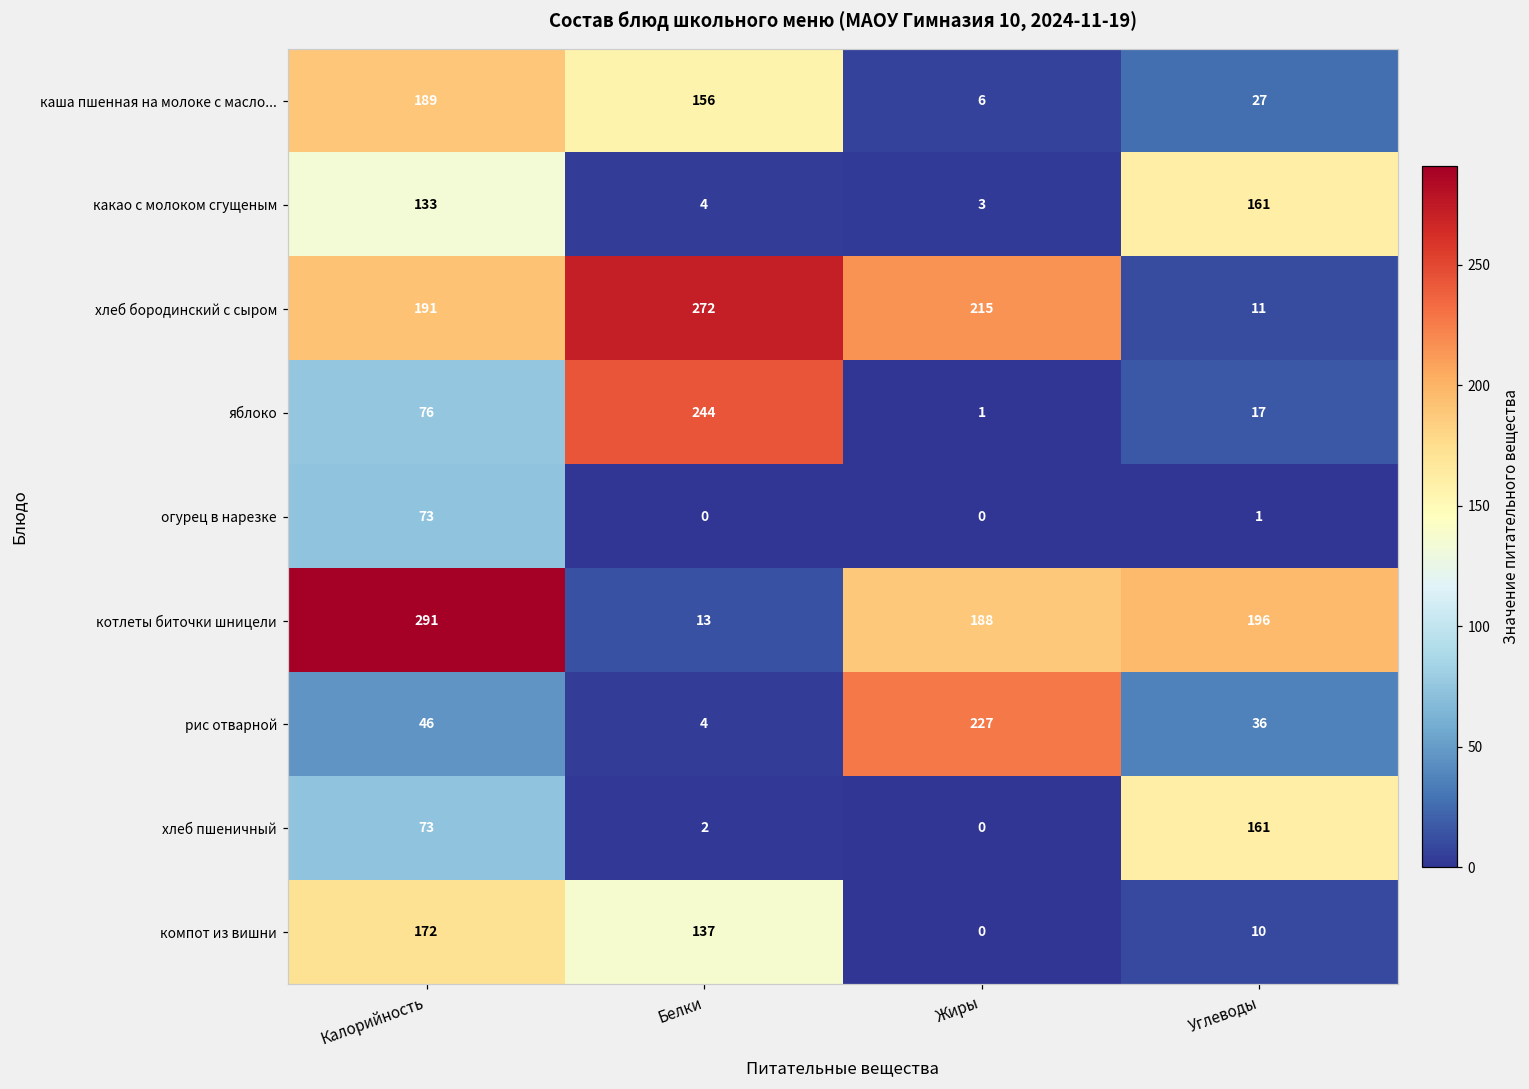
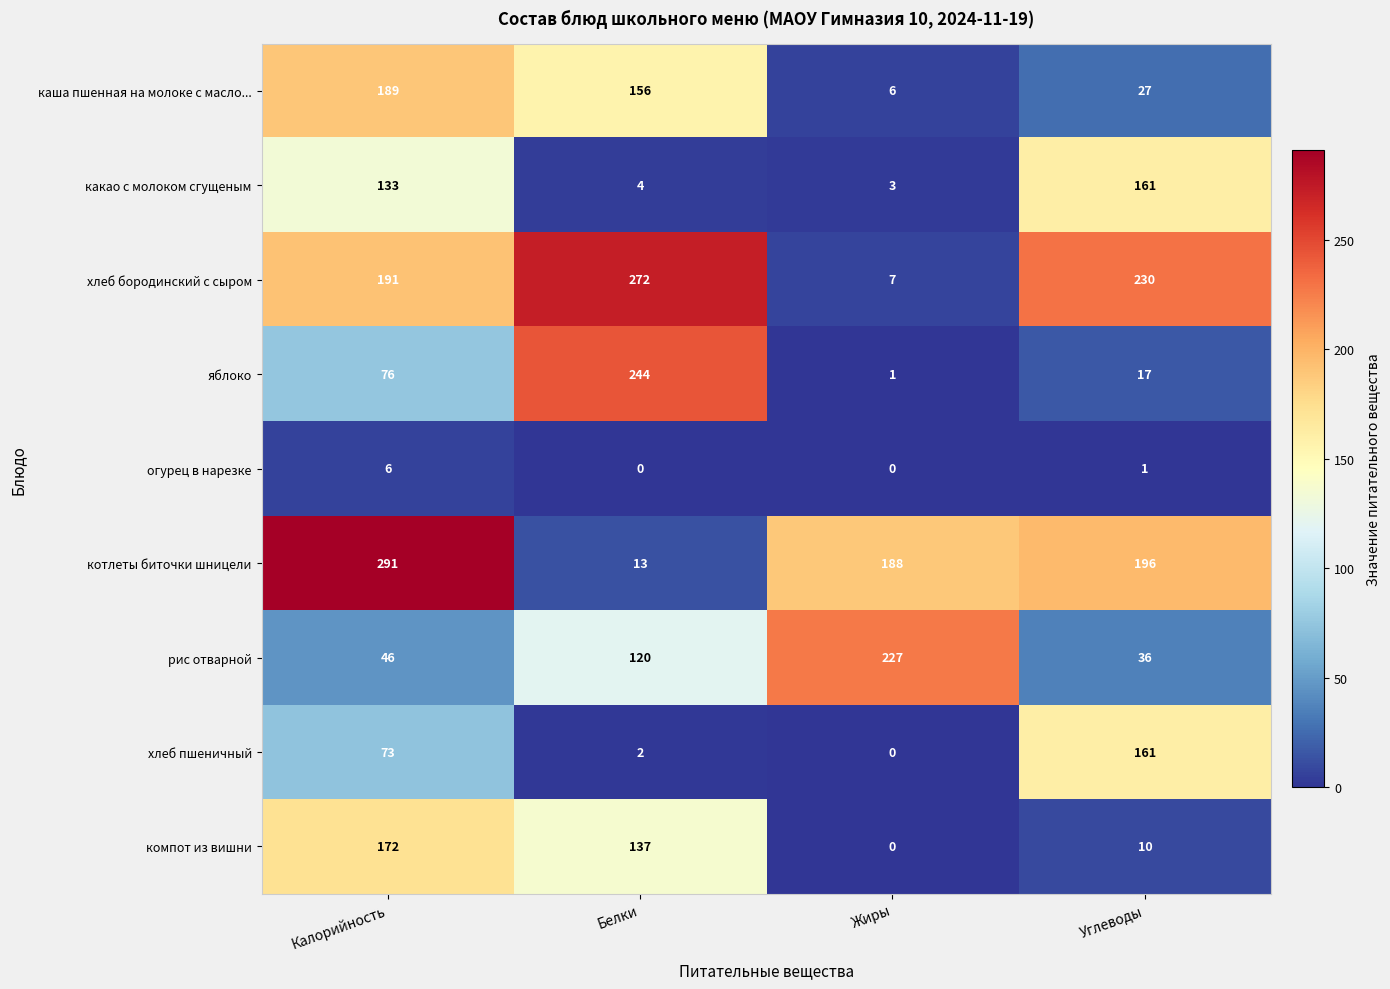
хлеб бородинский с сыром, Жиры: 215 -> 7
хлеб бородинский с сыром, Углеводы: 11 -> 230
огурец в нарезке, Калорийность: 73 -> 6
рис отварной, Белки: 4 -> 120
